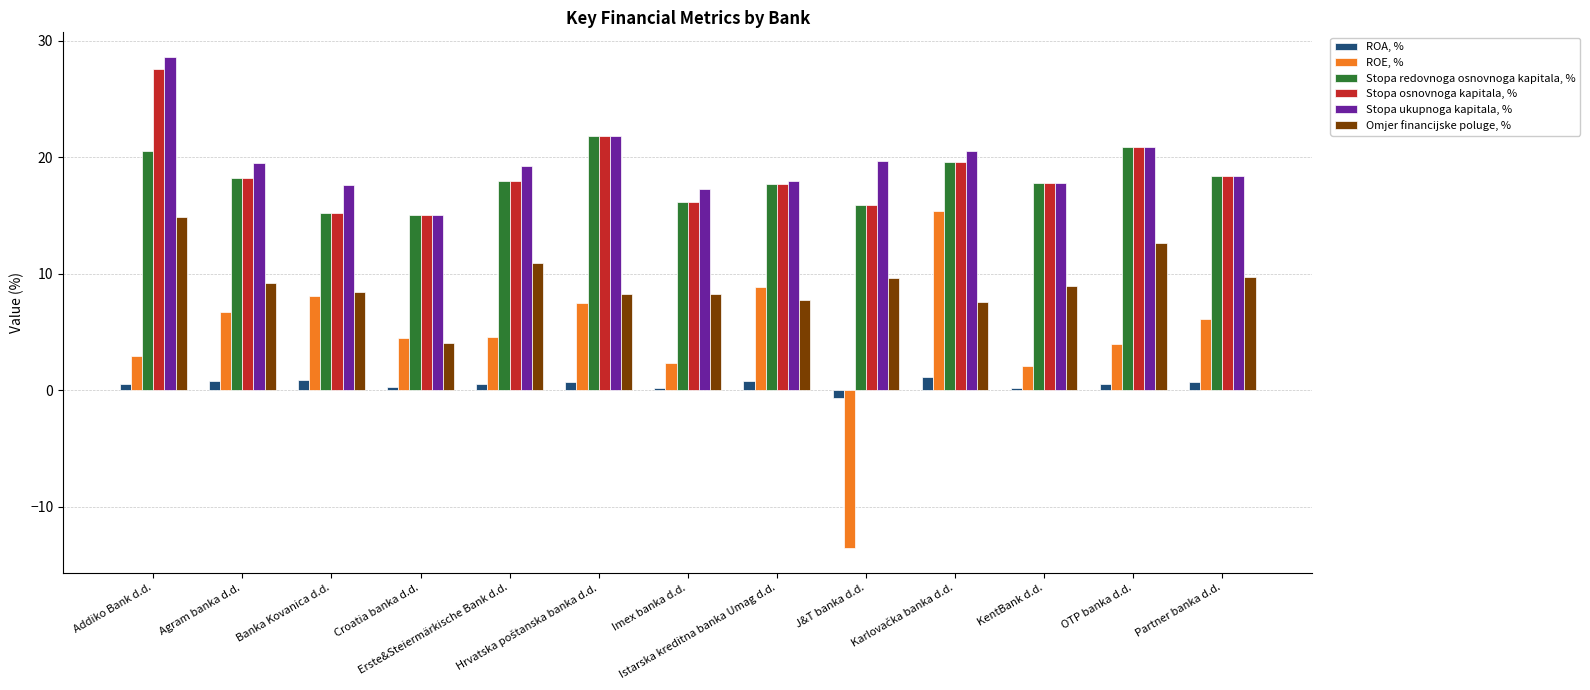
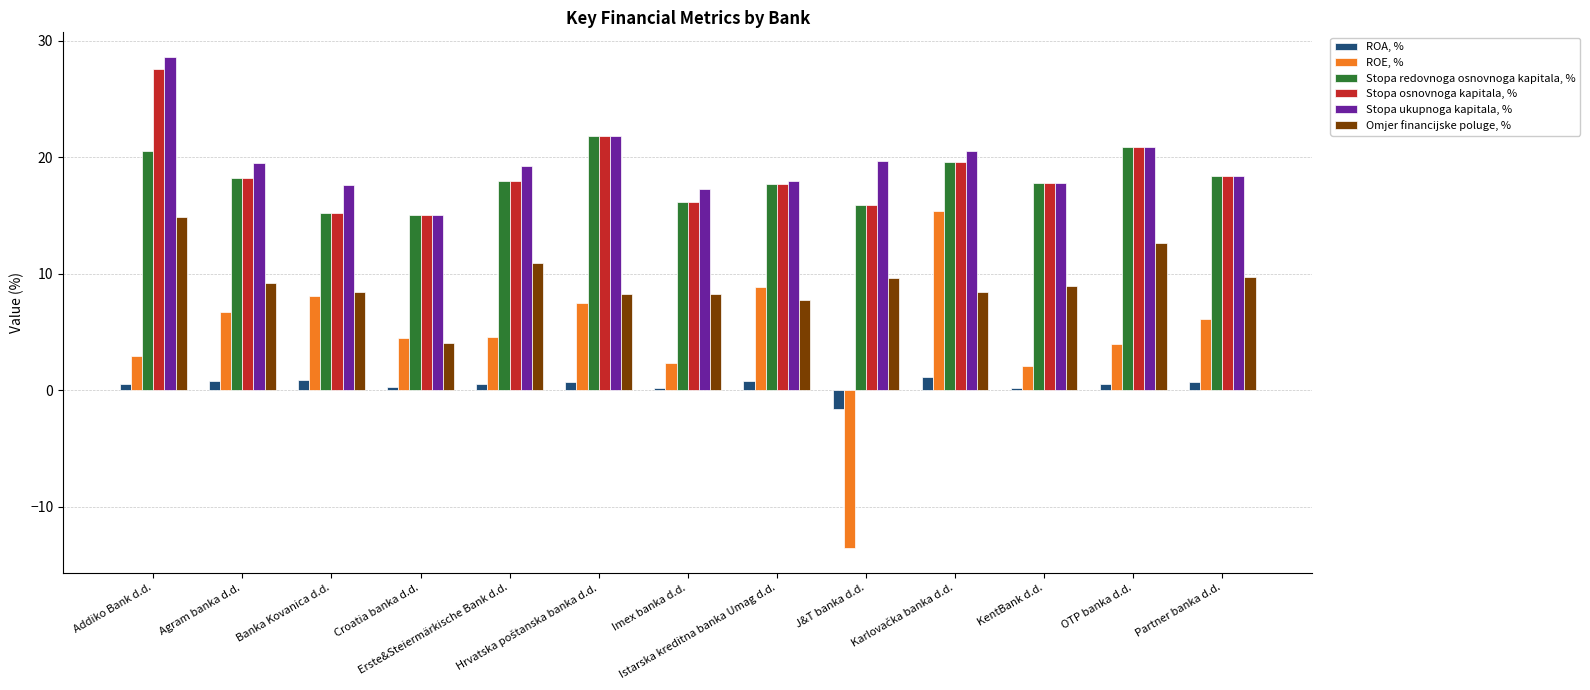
ROA, %, J&T banka d.d.: -0.7 -> -1.6
Omjer financijske poluge, %, Karlovačka banka d.d.: 7.6 -> 8.4
